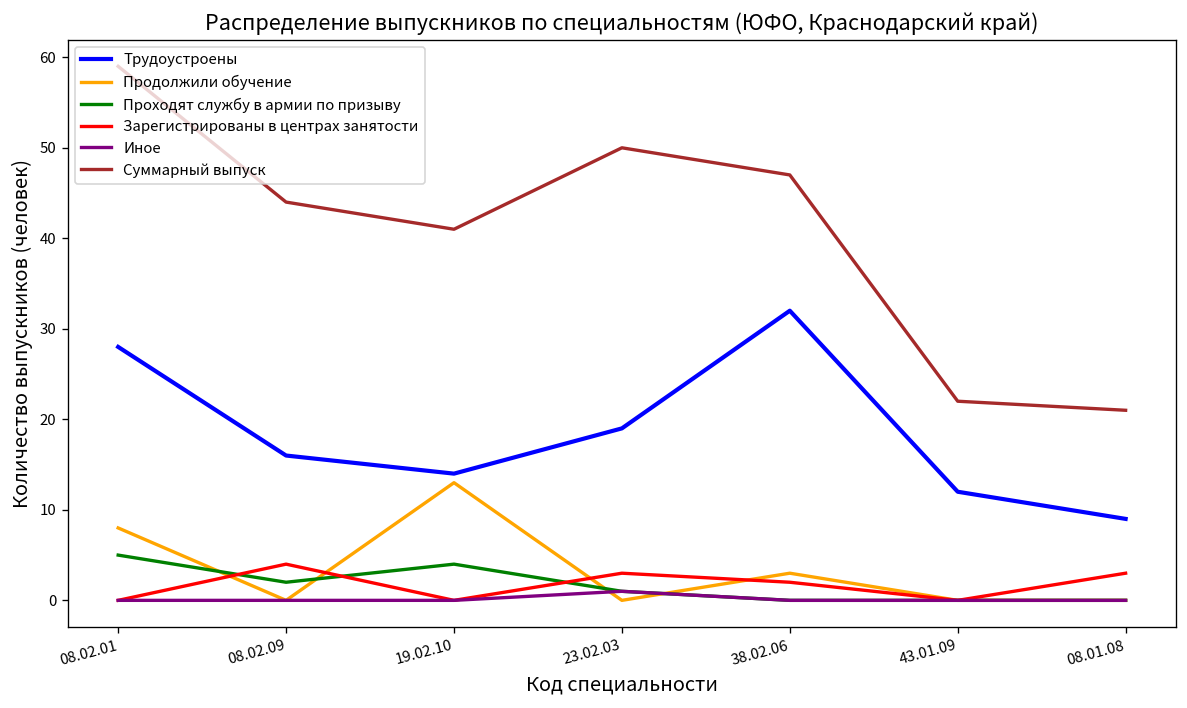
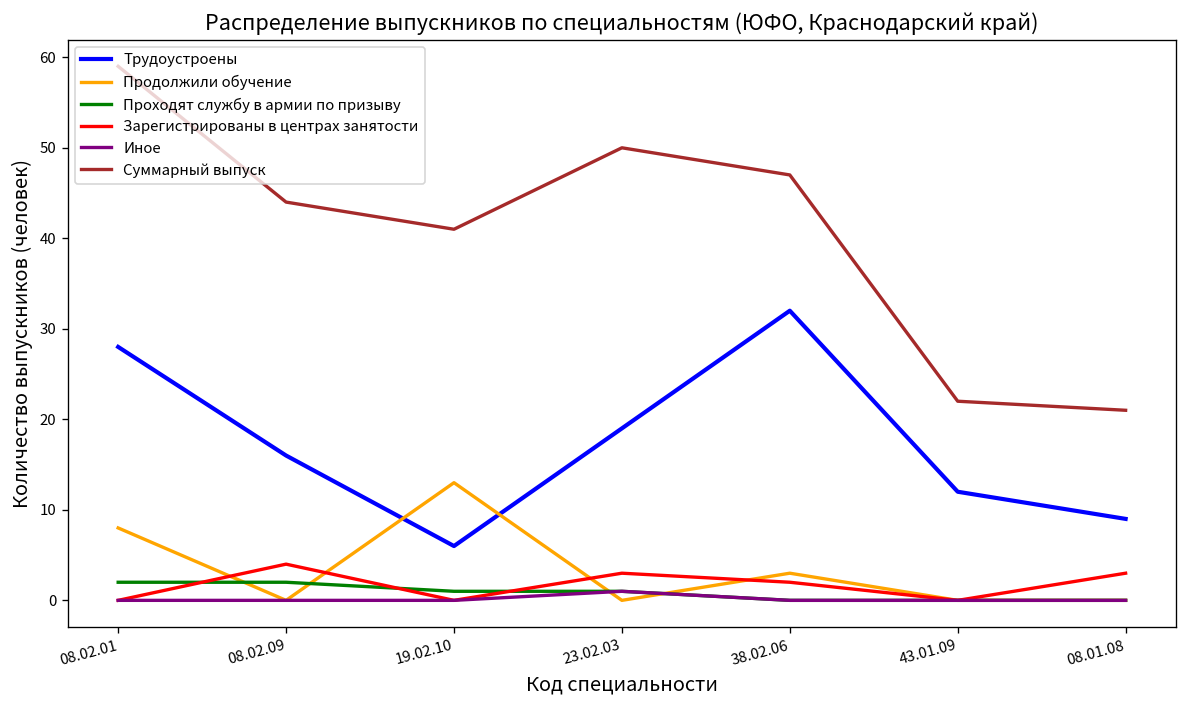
Проходят службу в армии по призыву, 08.02.01: 5 -> 2
Трудоустроены, 19.02.10: 14 -> 6
Проходят службу в армии по призыву, 19.02.10: 4 -> 1
